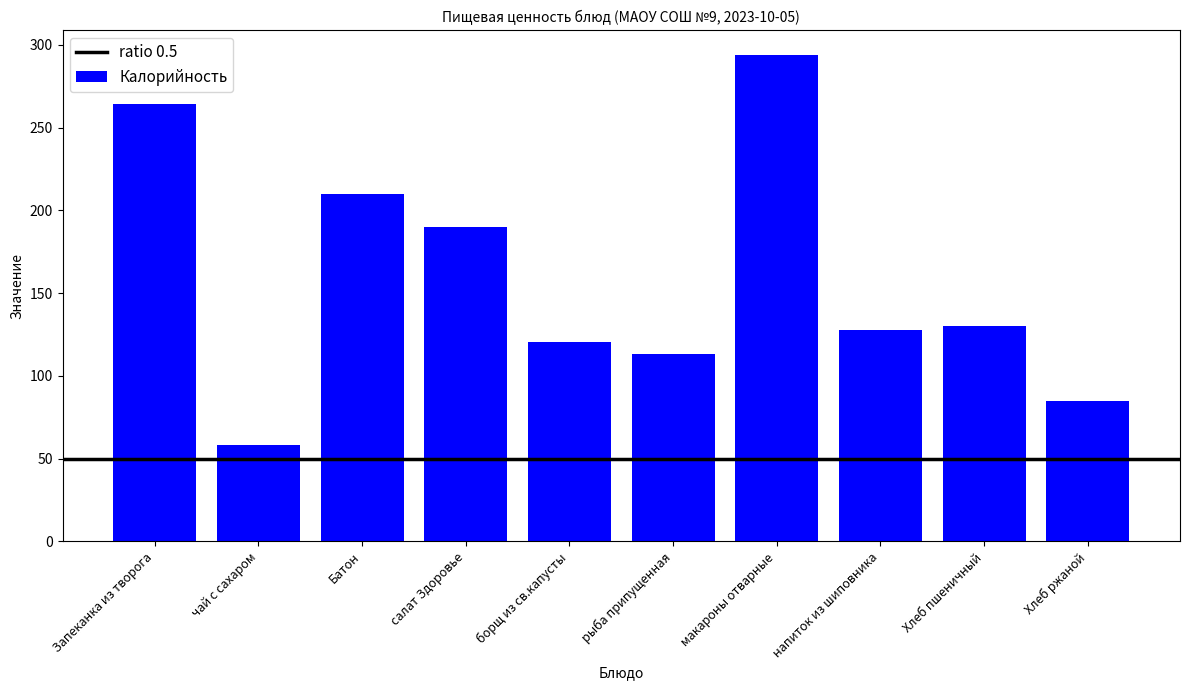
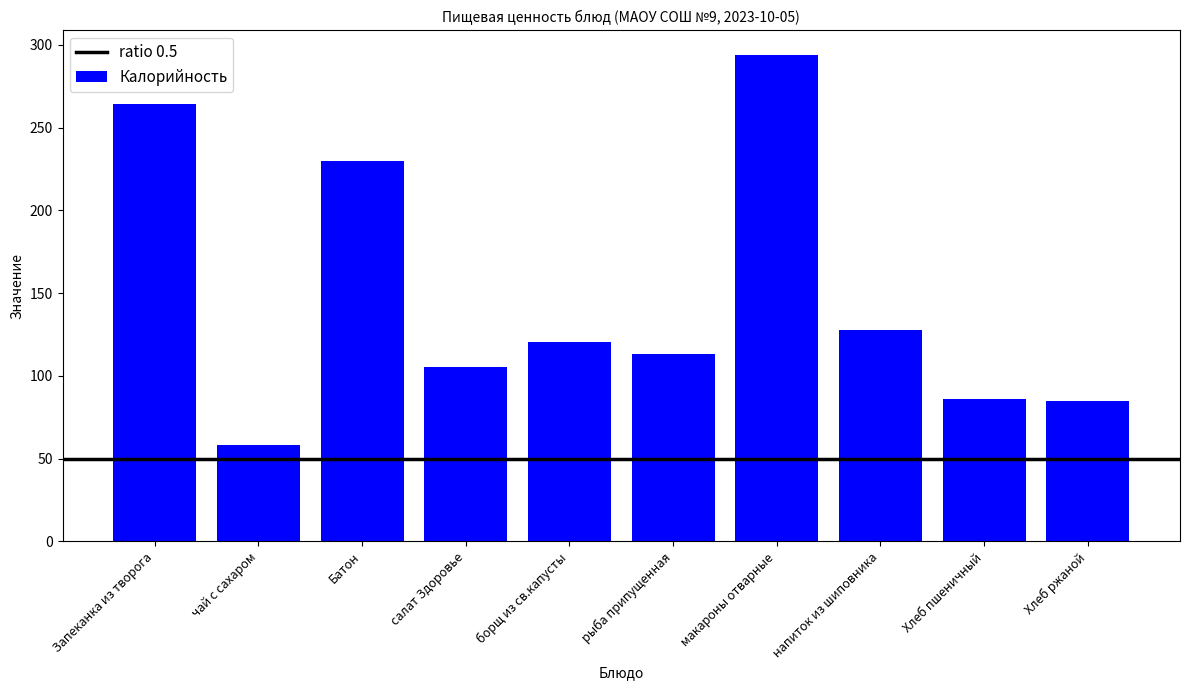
Батон: 210 -> 230
салат Здоровье: 190 -> 106
Хлеб пшеничный: 130 -> 86
